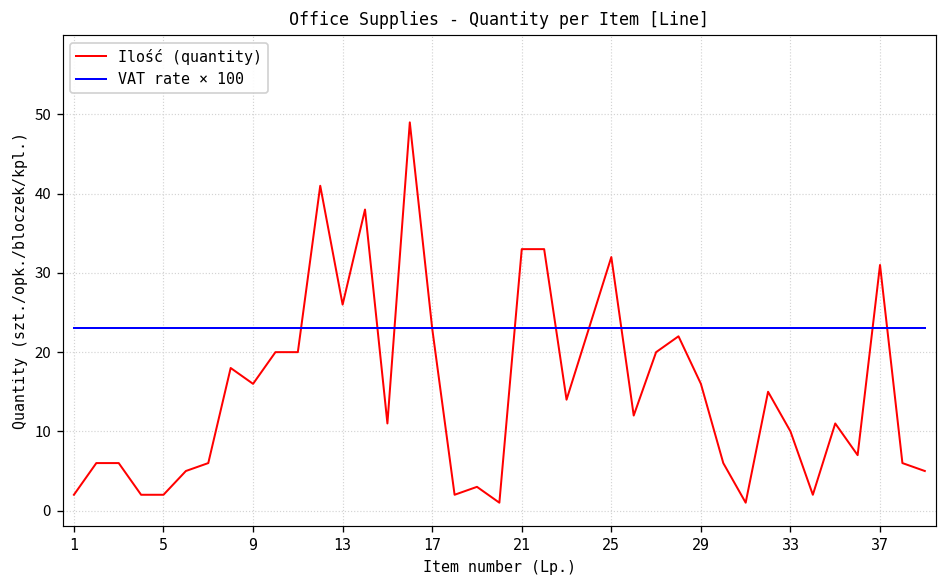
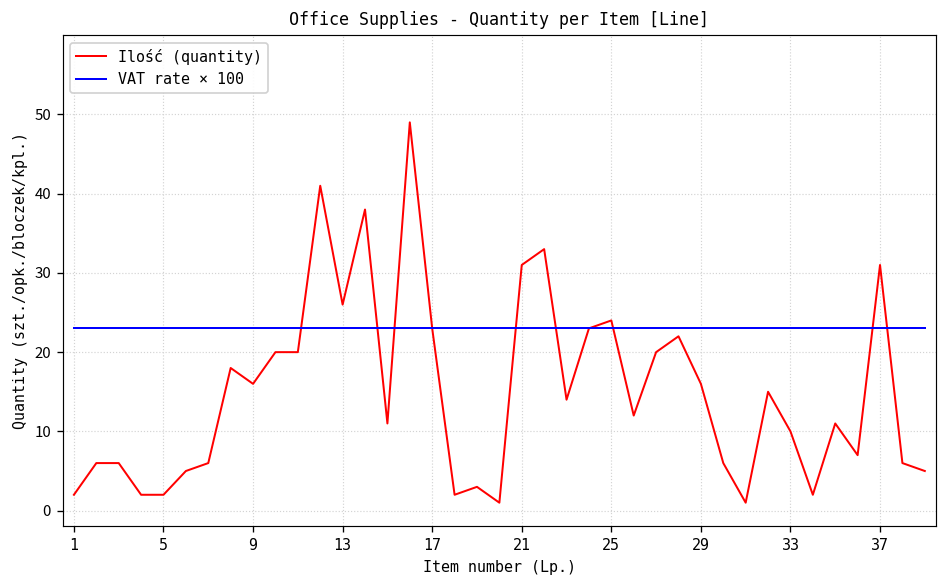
Ilość (quantity), 21: 33 -> 31
Ilość (quantity), 25: 32 -> 24
